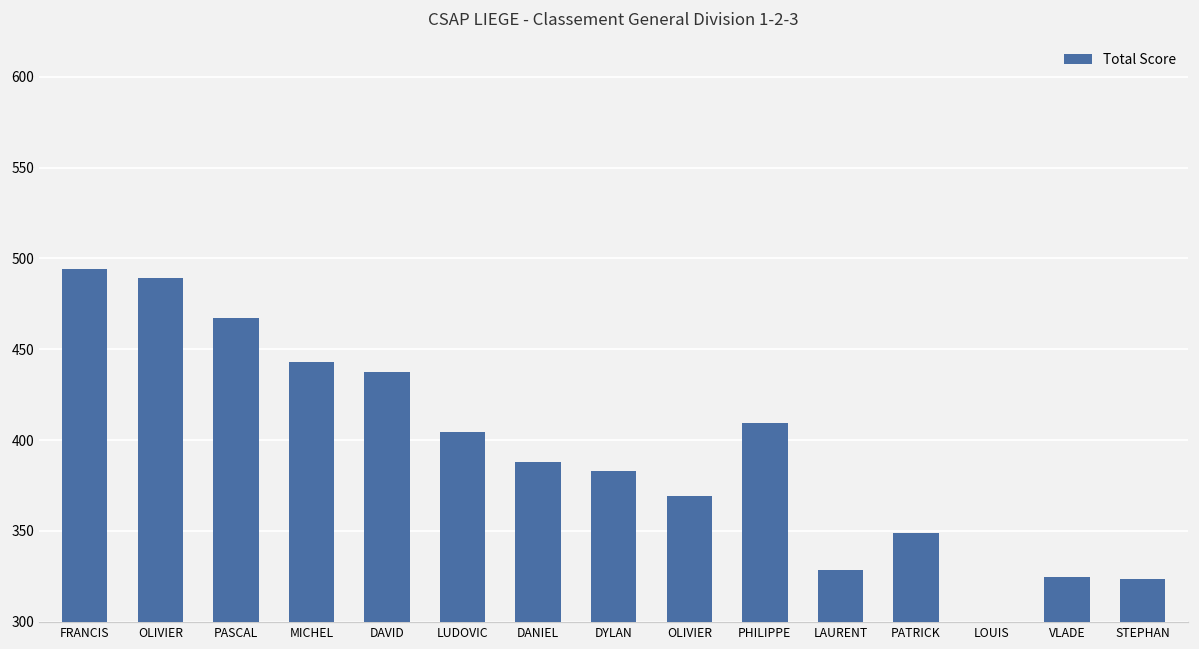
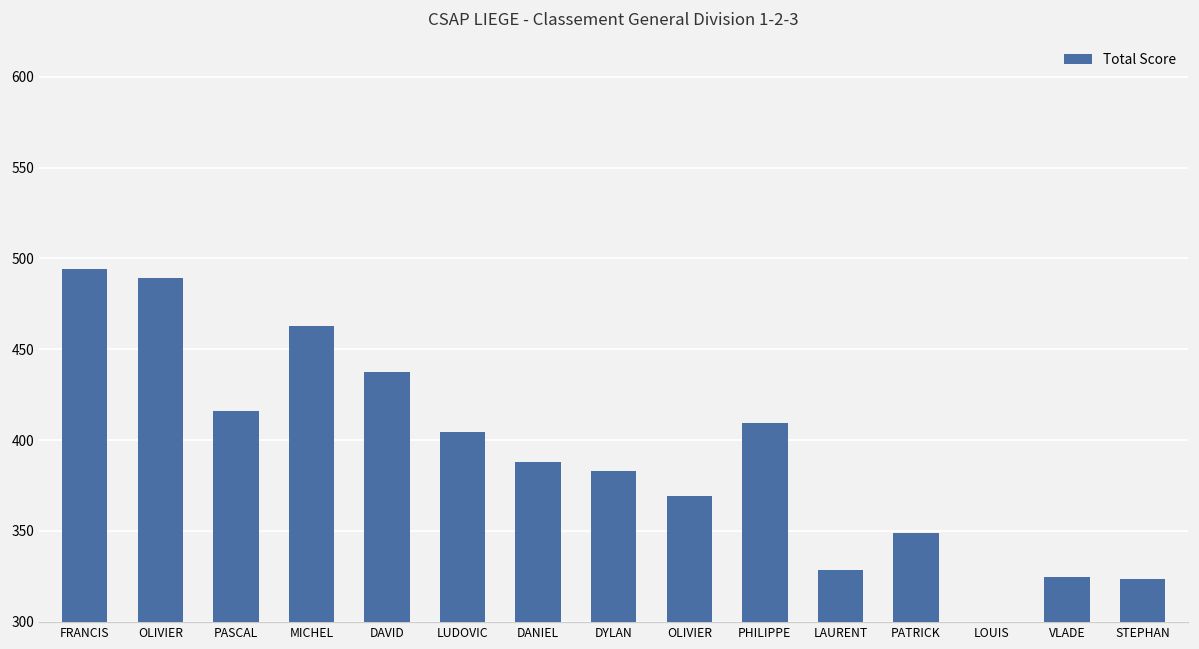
PASCAL: 467 -> 416
MICHEL: 443 -> 463
